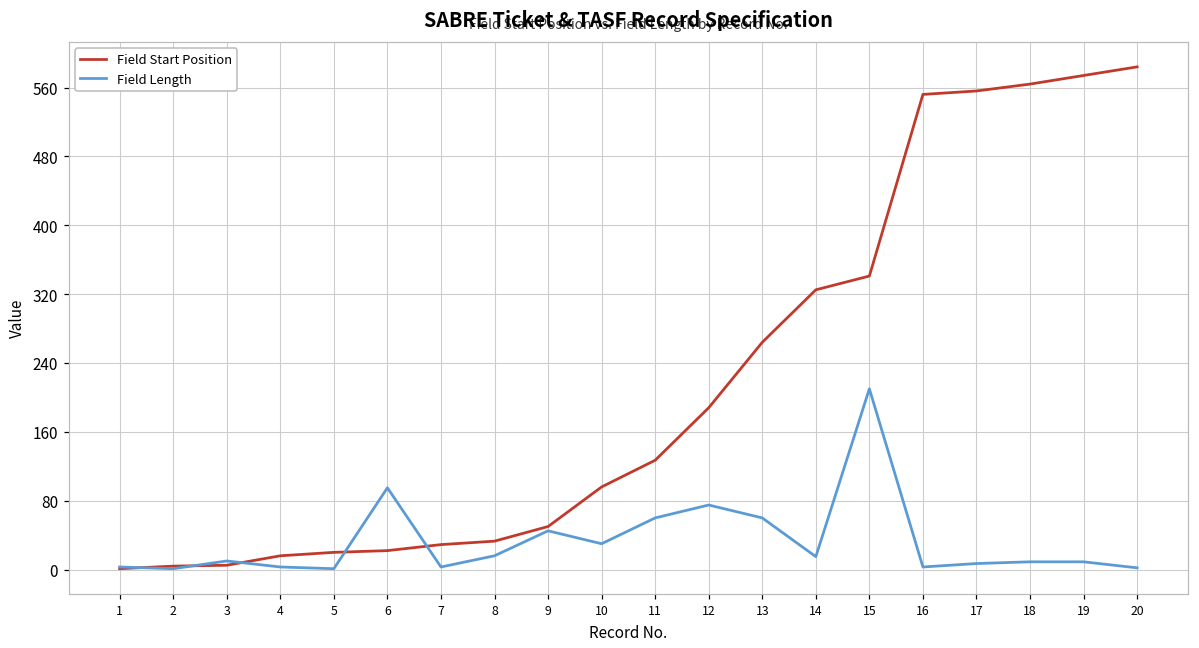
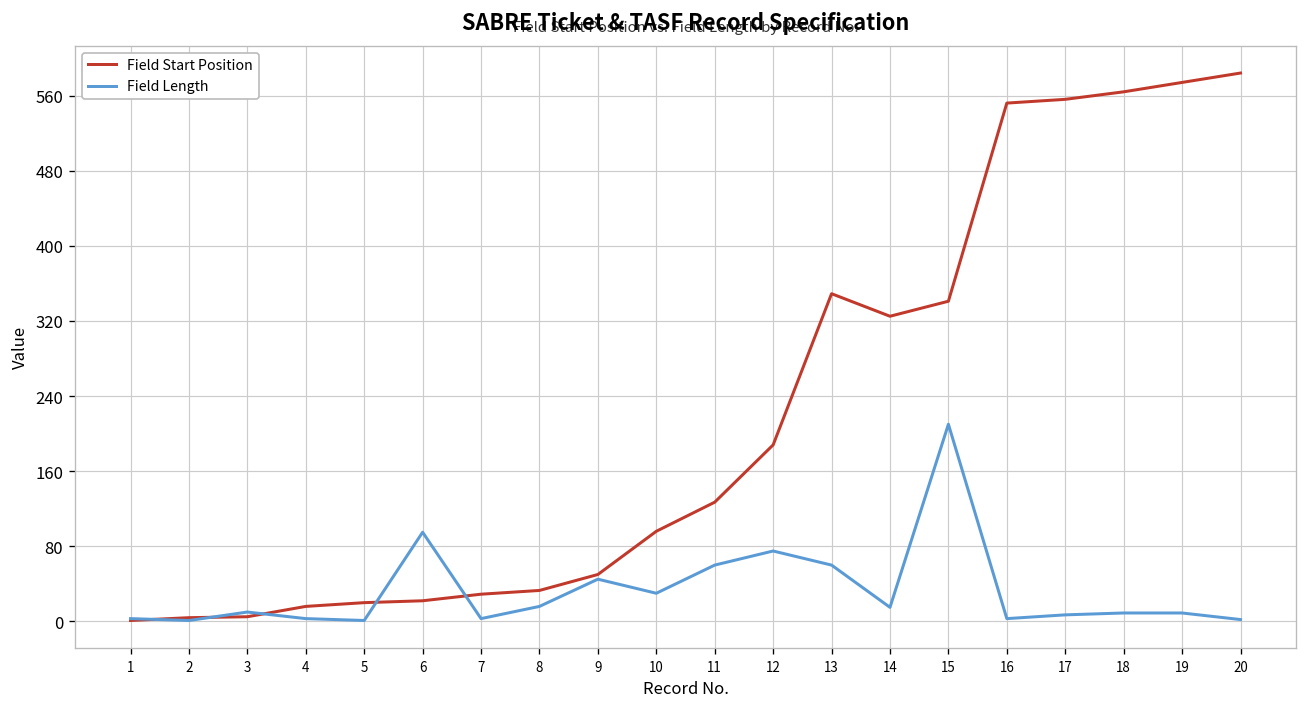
Field Start Position, 13: 260 -> 350
